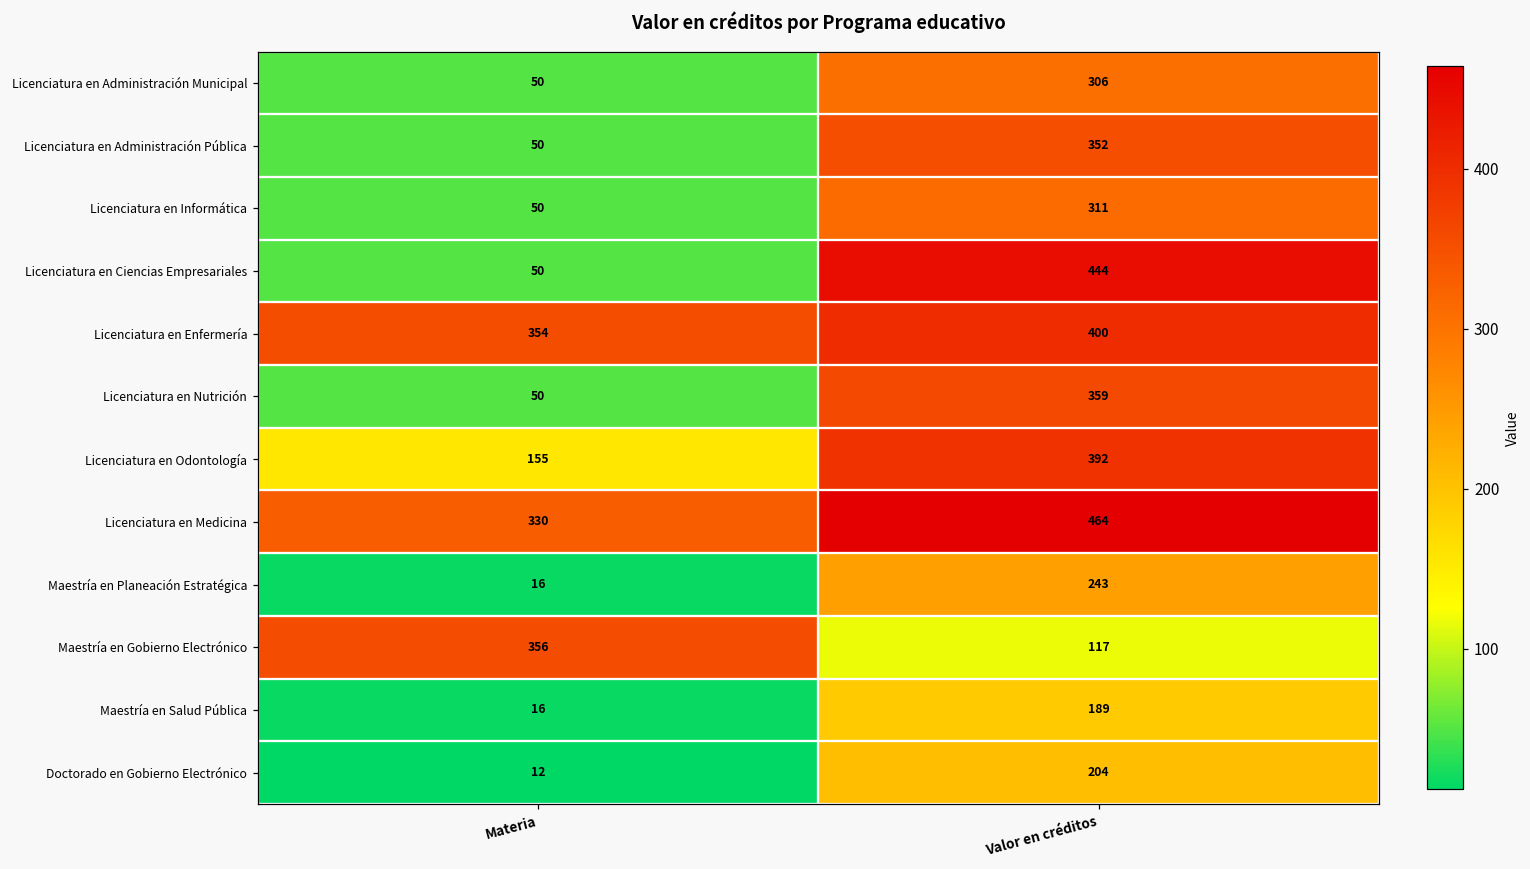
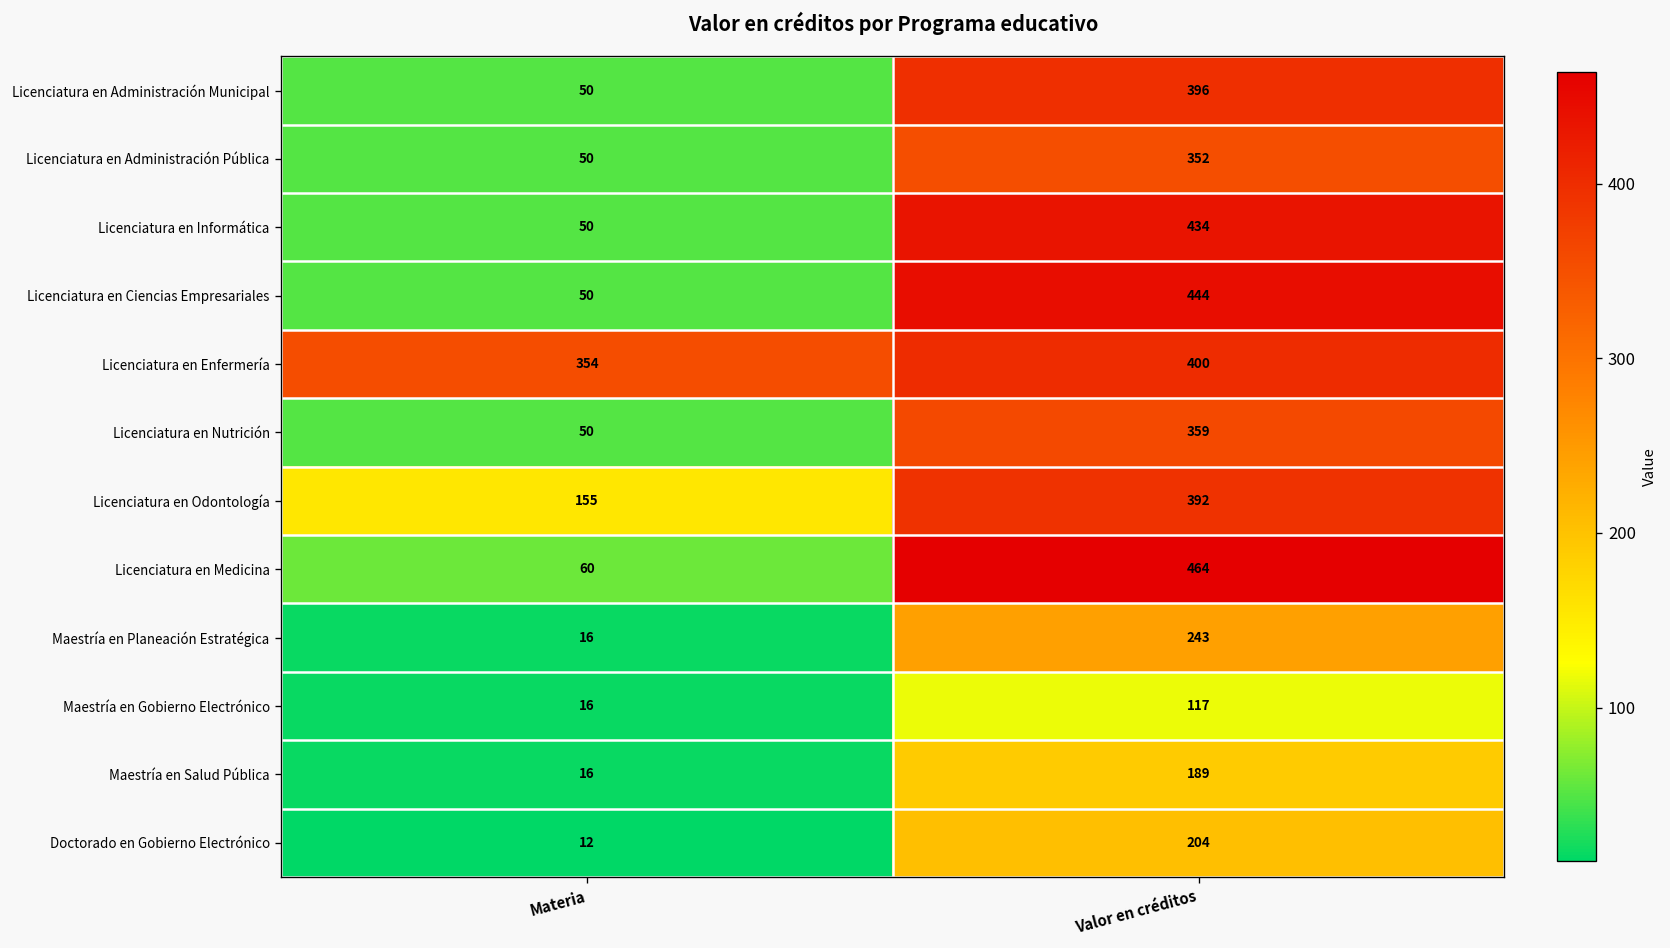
Licenciatura en Administración Municipal, Valor en créditos: 306 -> 396
Licenciatura en Informática, Valor en créditos: 311 -> 434
Licenciatura en Medicina, Materia: 330 -> 60
Maestría en Gobierno Electrónico, Materia: 356 -> 16
